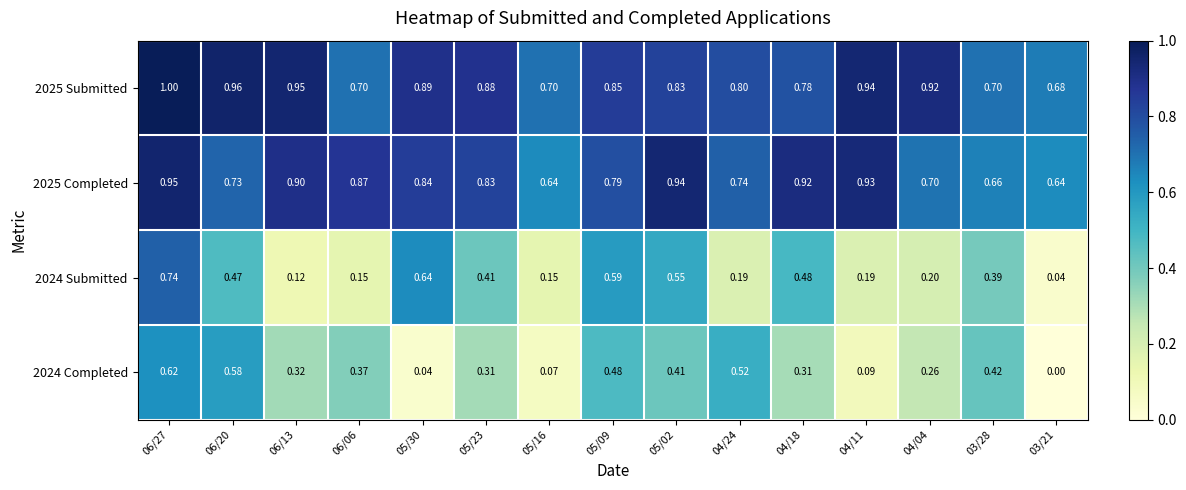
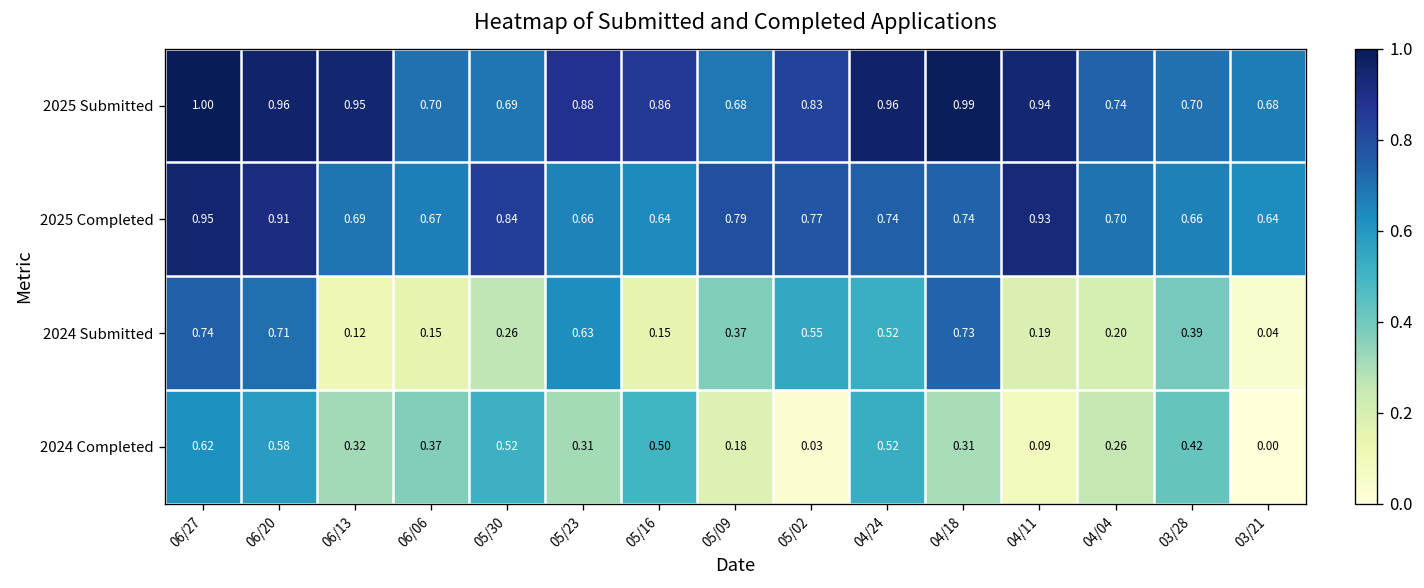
2025 Submitted, 05/30: 0.89 -> 0.69
2025 Submitted, 05/16: 0.70 -> 0.86
2025 Submitted, 05/09: 0.85 -> 0.68
2025 Submitted, 04/24: 0.80 -> 0.96
2025 Submitted, 04/18: 0.78 -> 0.99
2025 Submitted, 04/04: 0.92 -> 0.74
2025 Completed, 06/20: 0.73 -> 0.91
2025 Completed, 06/13: 0.90 -> 0.69
2025 Completed, 06/06: 0.87 -> 0.67
2025 Completed, 05/23: 0.83 -> 0.66
2025 Completed, 05/02: 0.94 -> 0.77
2025 Completed, 04/18: 0.92 -> 0.74
2024 Submitted, 06/20: 0.47 -> 0.71
2024 Submitted, 05/30: 0.64 -> 0.26
2024 Submitted, 05/23: 0.41 -> 0.63
2024 Submitted, 05/09: 0.59 -> 0.37
2024 Submitted, 04/24: 0.19 -> 0.52
2024 Submitted, 04/18: 0.48 -> 0.73
2024 Completed, 05/30: 0.04 -> 0.52
2024 Completed, 05/16: 0.07 -> 0.50
2024 Completed, 05/09: 0.48 -> 0.18
2024 Completed, 05/02: 0.41 -> 0.03
